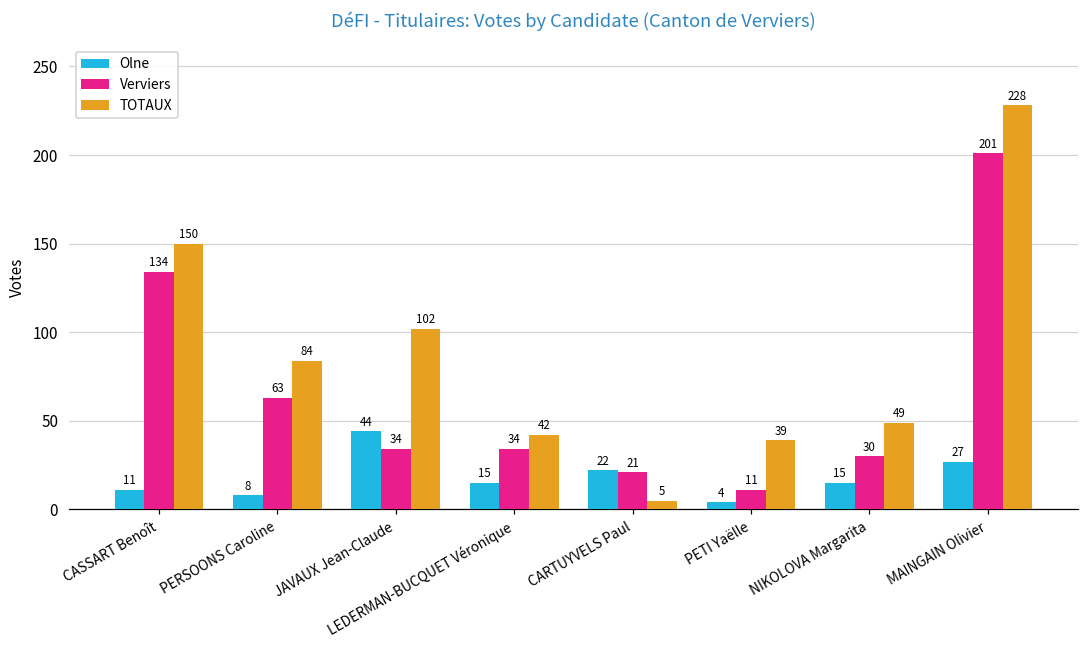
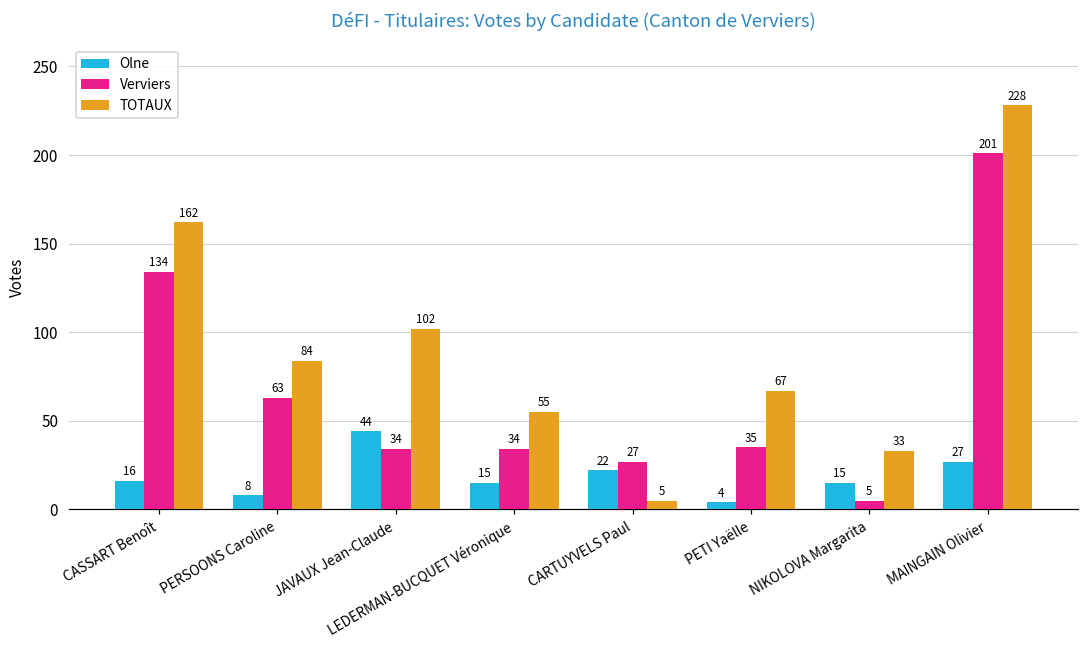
Olne, CASSART Benoît: 11 -> 16
TOTAUX, CASSART Benoît: 150 -> 162
TOTAUX, LEDERMAN-BUCQUET Véronique: 42 -> 55
Verviers, CARTUYVELS Paul: 21 -> 27
Verviers, PETI Yaëlle: 11 -> 35
TOTAUX, PETI Yaëlle: 39 -> 67
Verviers, NIKOLOVA Margarita: 30 -> 5
TOTAUX, NIKOLOVA Margarita: 49 -> 33
